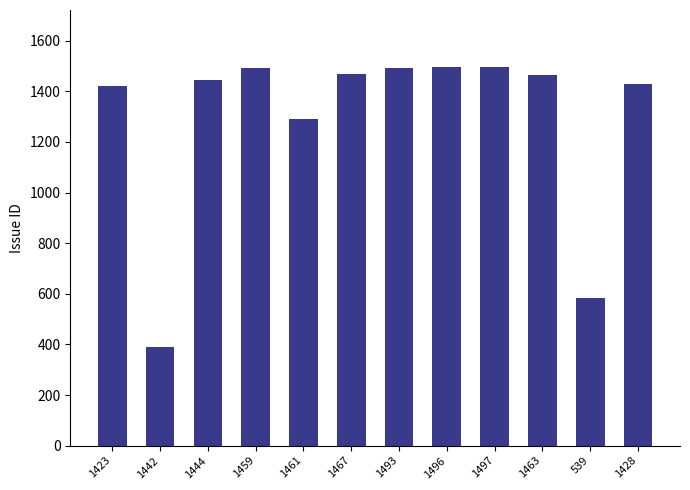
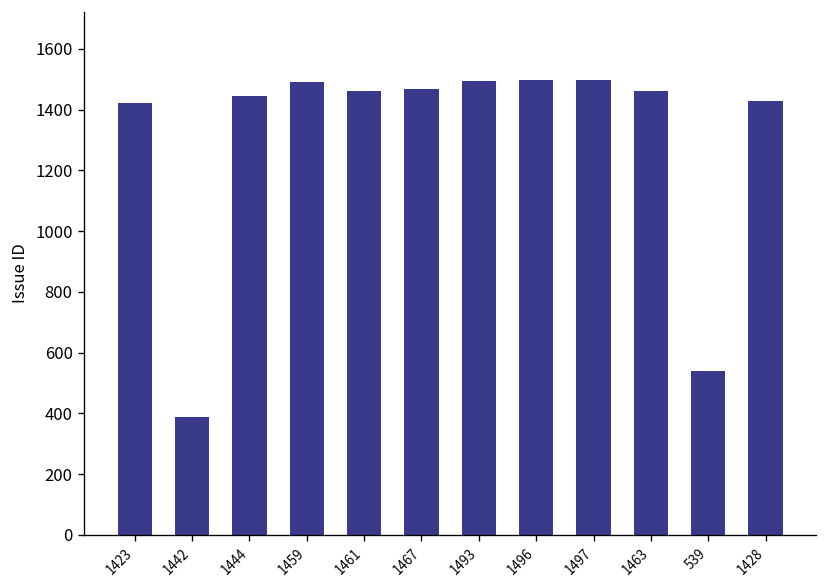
1461: 1290 -> 1460
539: 580 -> 540
